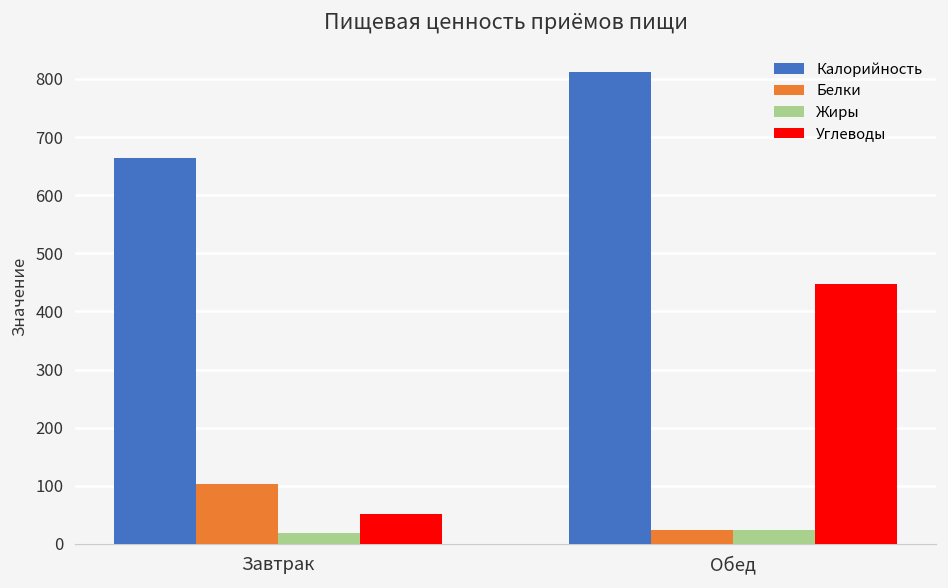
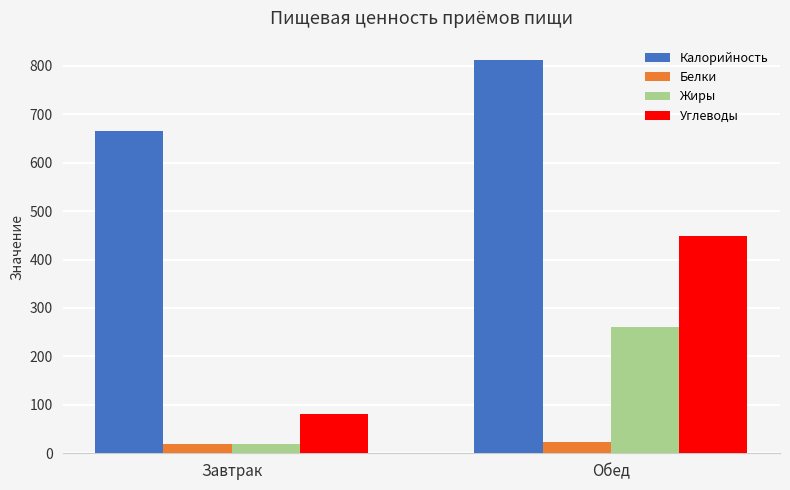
Белки, Завтрак: 100 -> 20
Углеводы, Завтрак: 50 -> 80
Жиры, Обед: 20 -> 260
